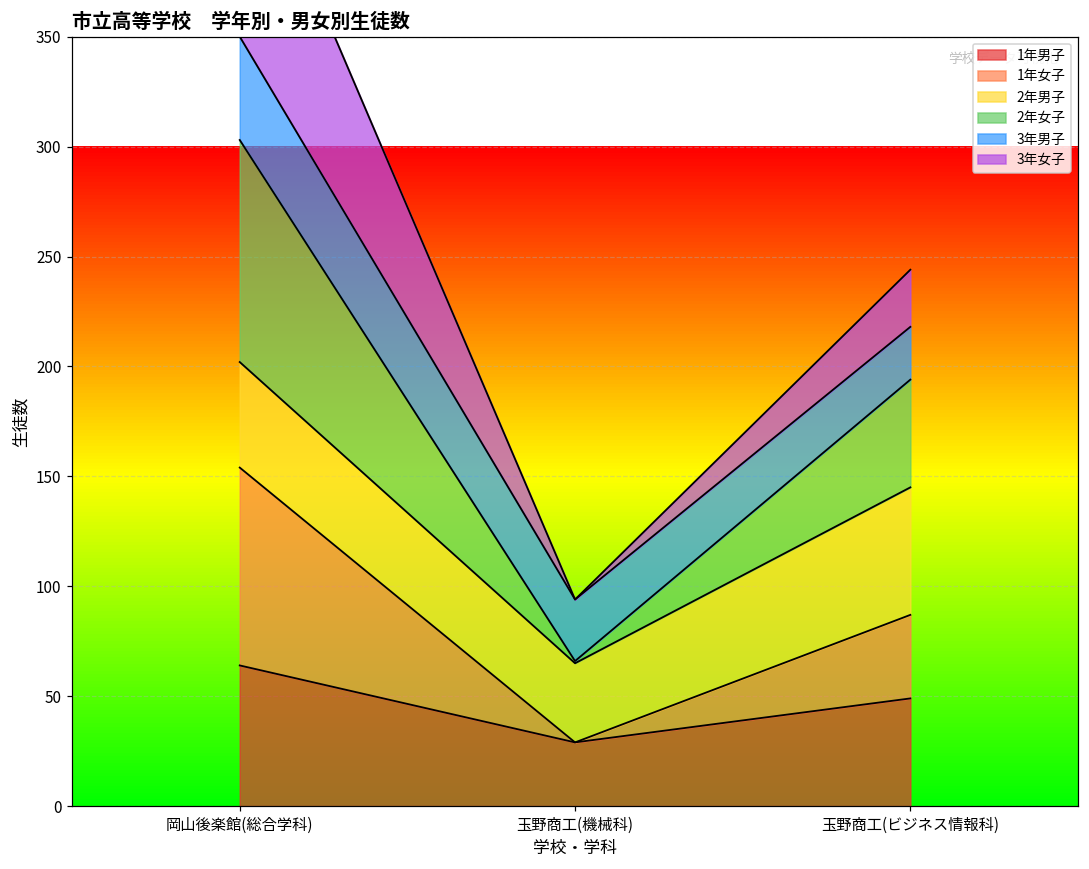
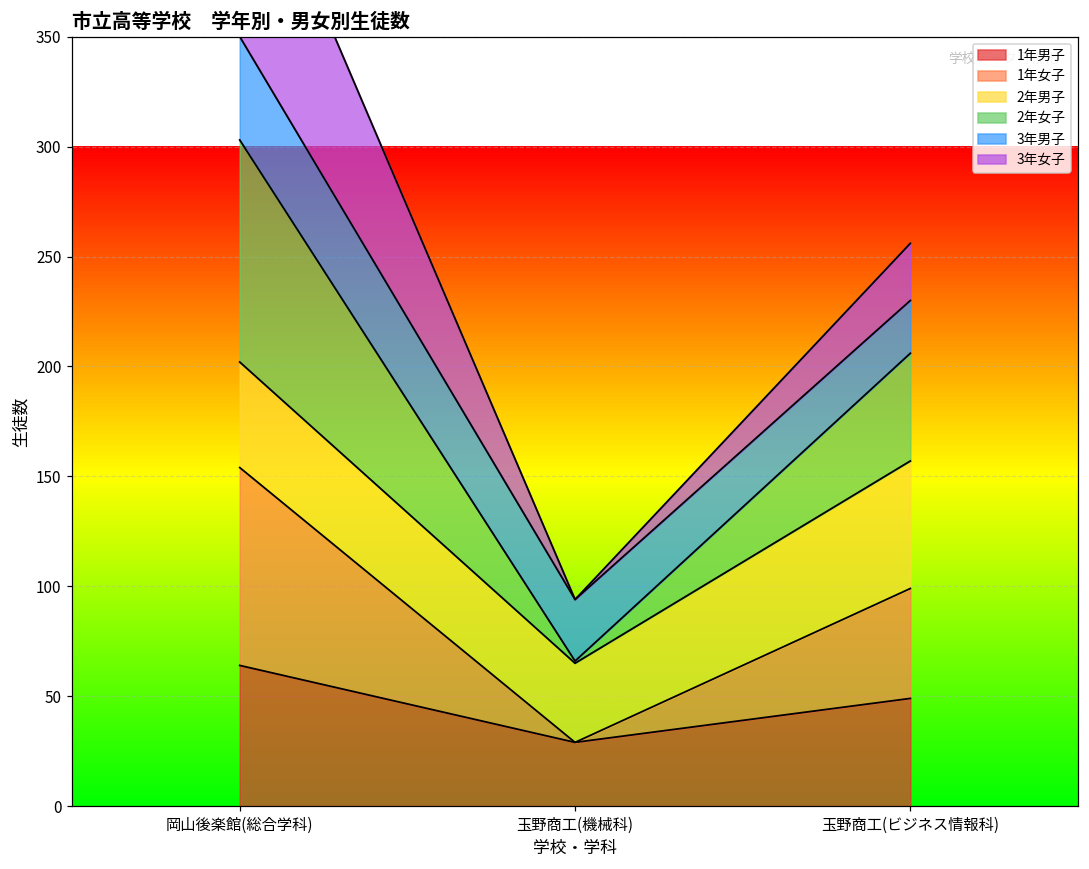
1年女子, 玉野商工(ビジネス情報科): 38 -> 50
